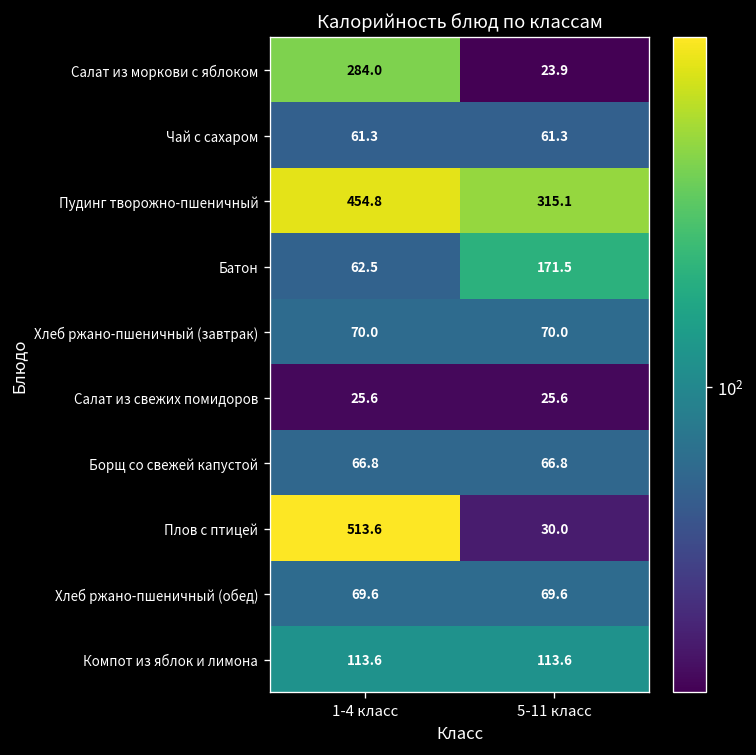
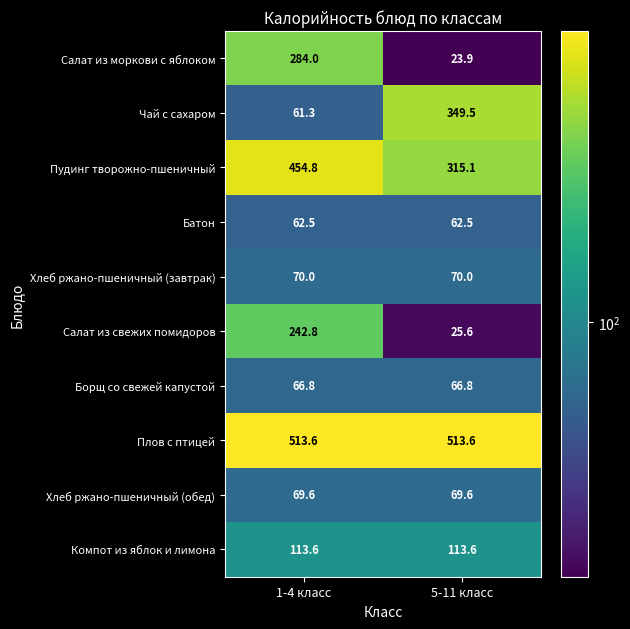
Чай с сахаром, 5-11 класс: 61.3 -> 349.5
Батон, 5-11 класс: 171.5 -> 62.5
Салат из свежих помидоров, 1-4 класс: 25.6 -> 242.8
Плов с птицей, 5-11 класс: 30.0 -> 513.6
